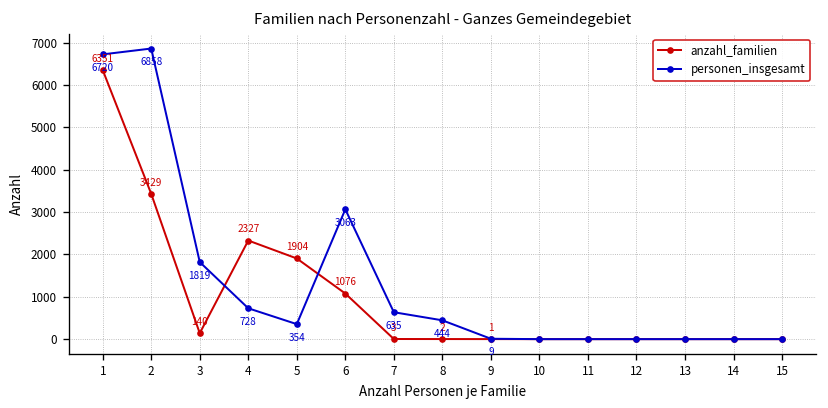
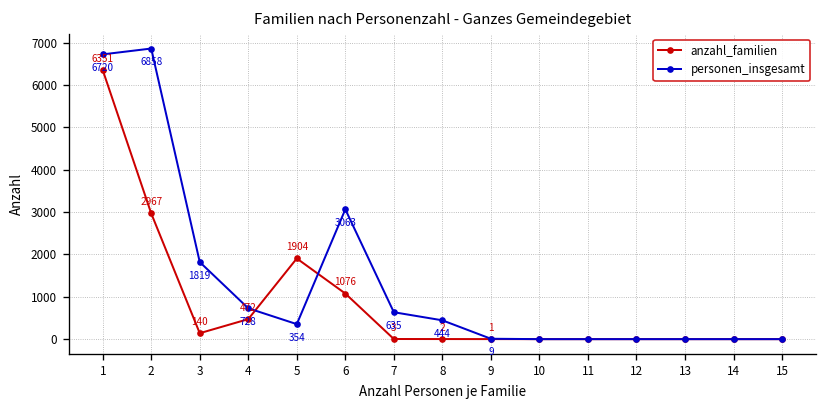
anzahl_familien, 2: 3429 -> 2967
anzahl_familien, 4: 2327 -> 472
